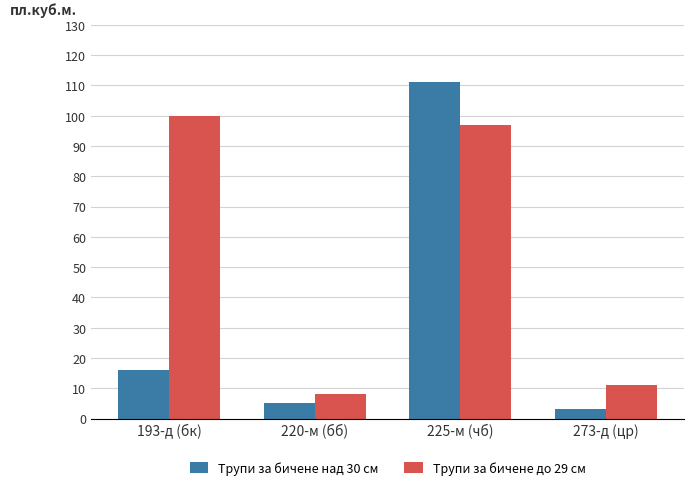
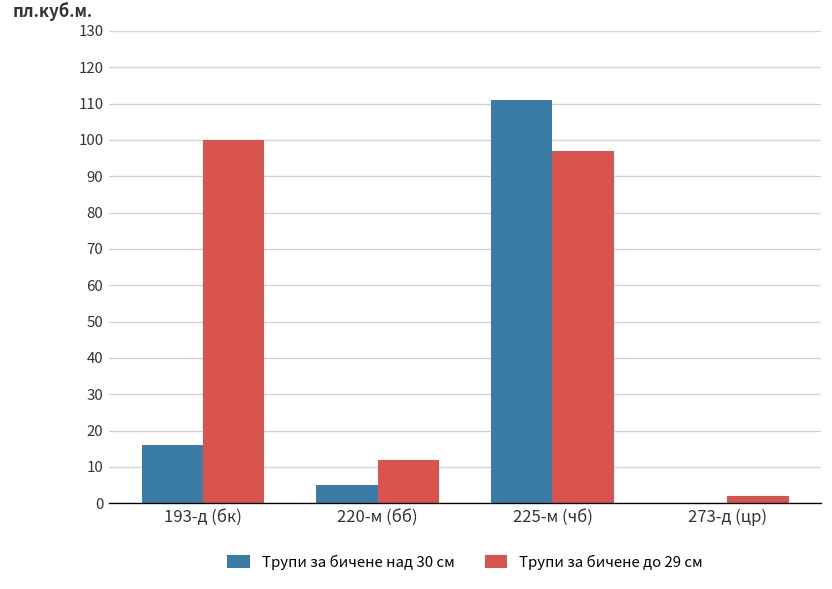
Трупи за бичене до 29 см, 220-м (бб): 8 -> 12
Трупи за бичене над 30 см, 273-д (цр): 3 -> 0
Трупи за бичене до 29 см, 273-д (цр): 11 -> 2
